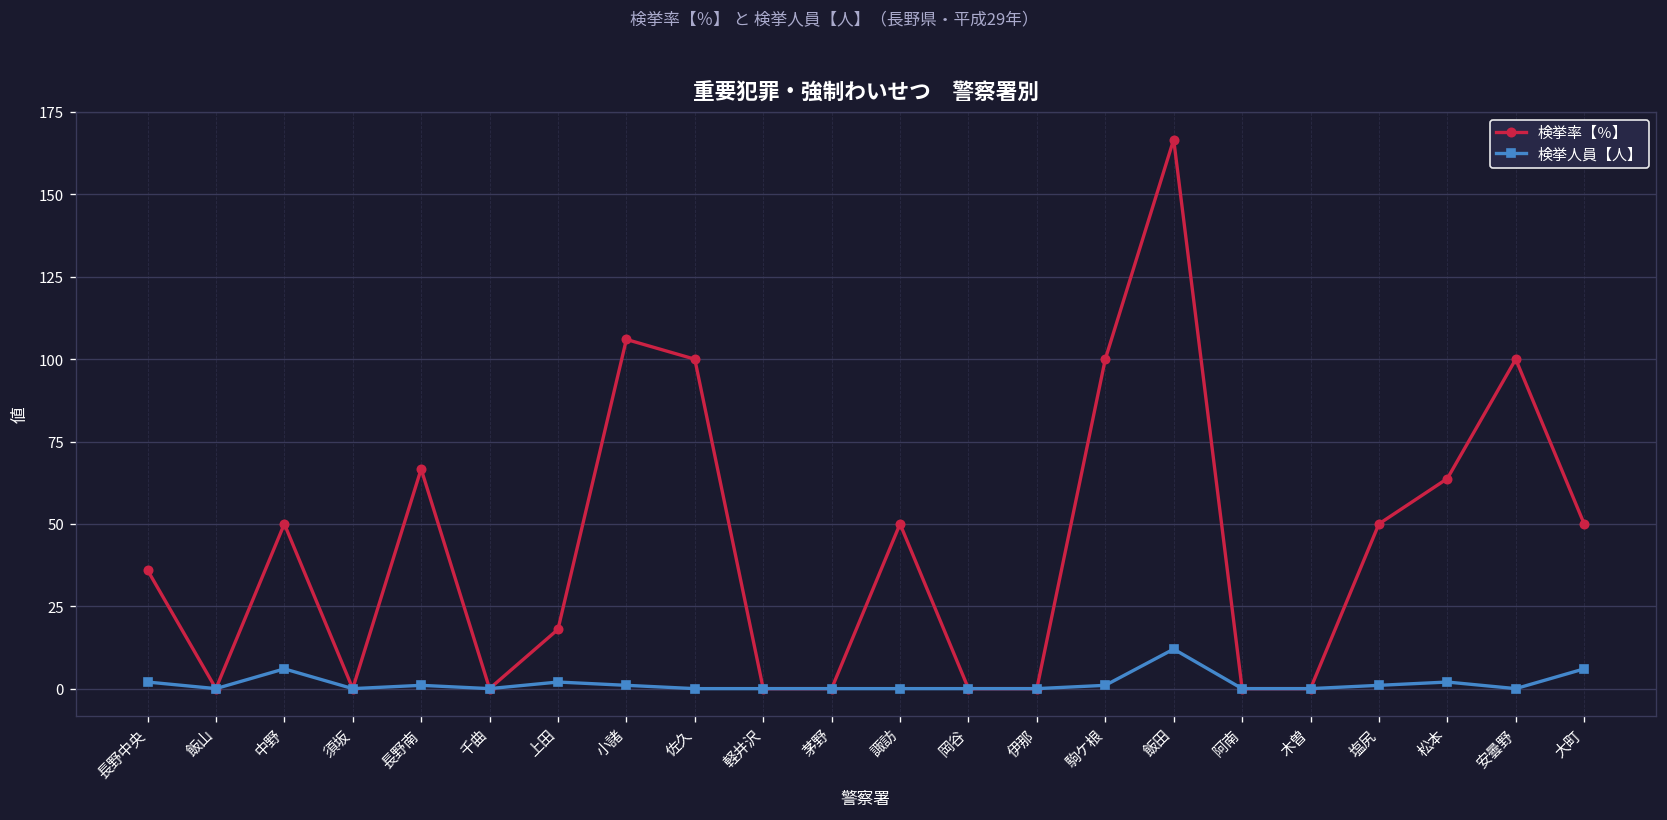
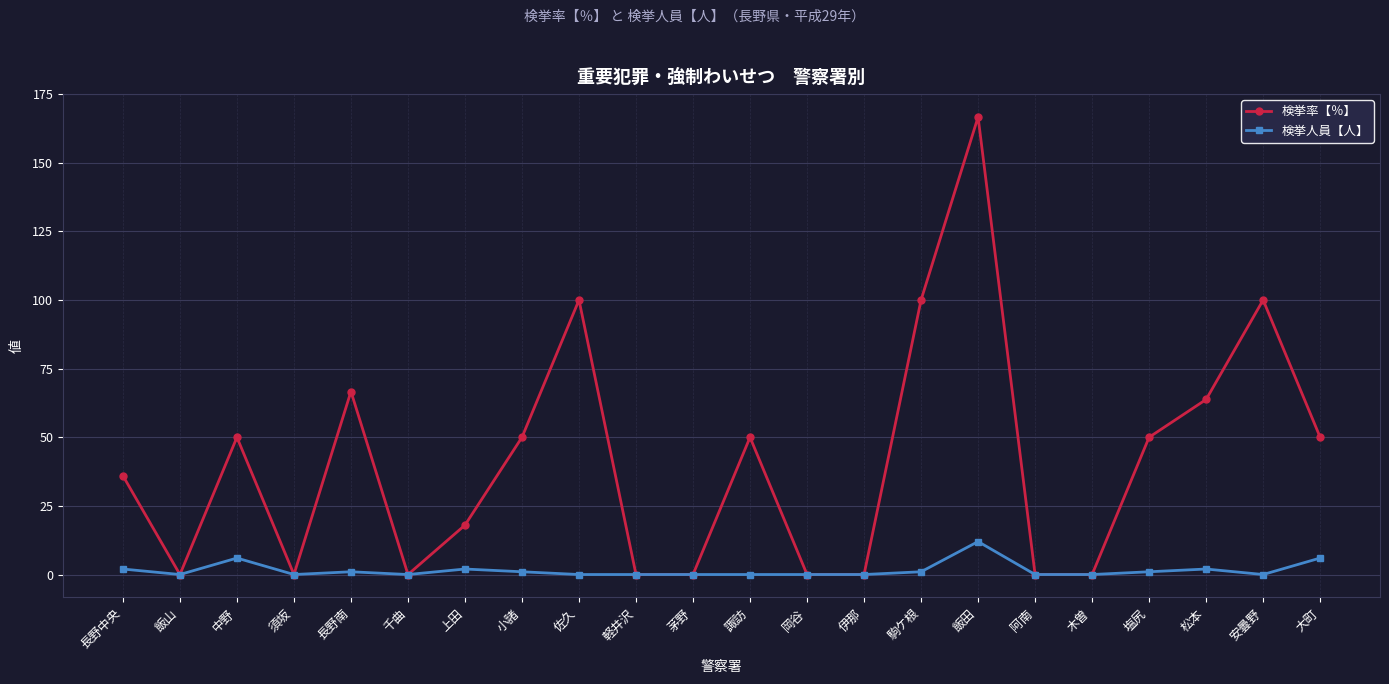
検挙率【％】, 小諸: 106 -> 50
